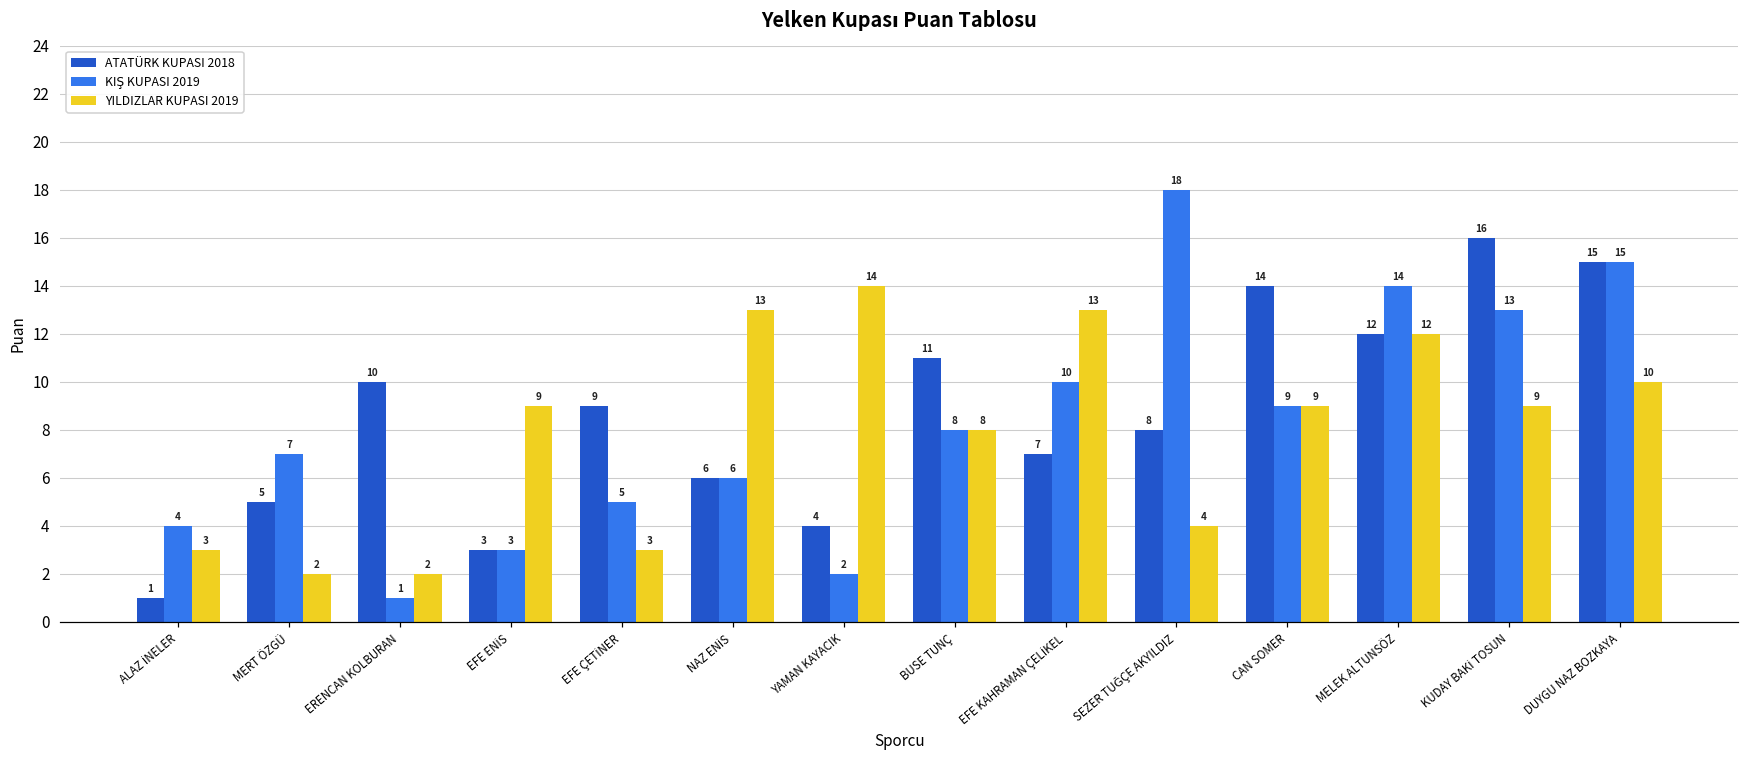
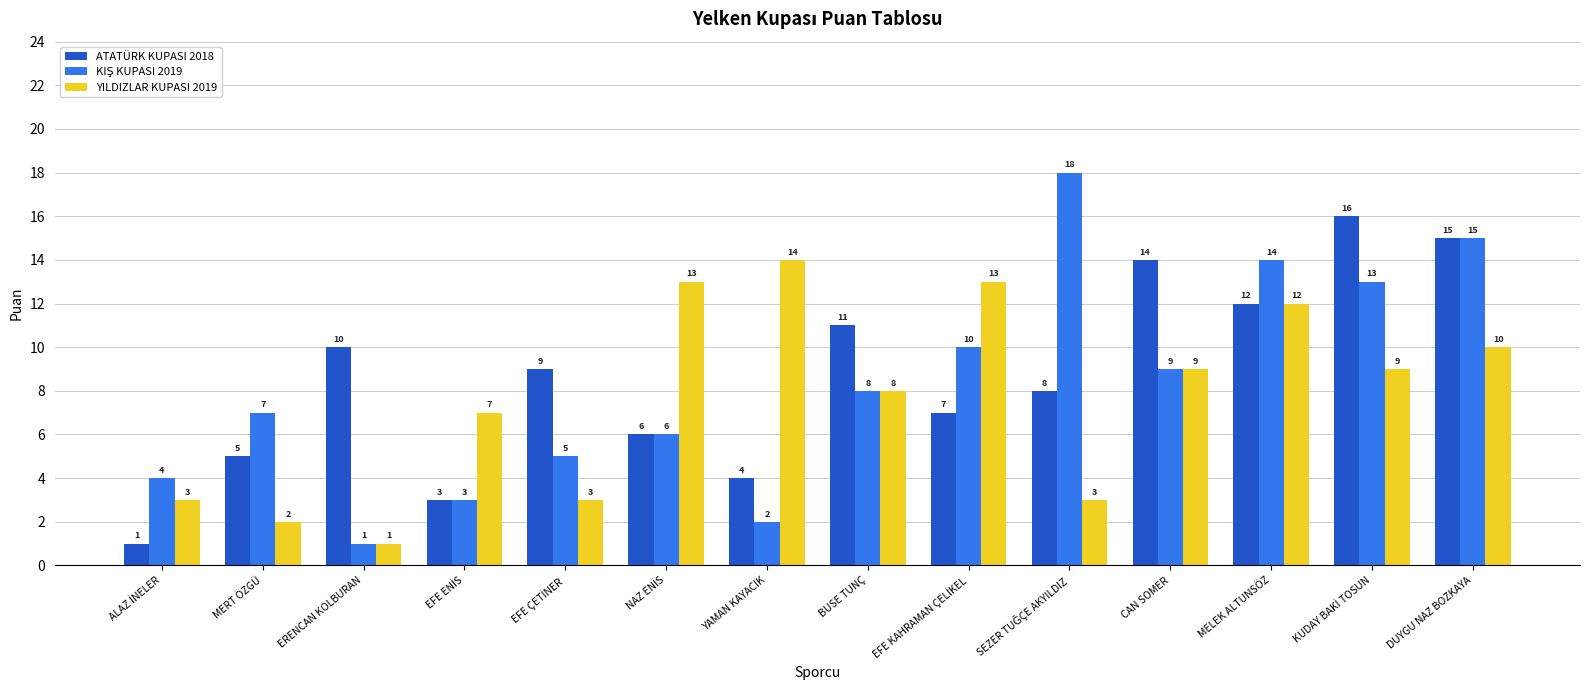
YILDIZLAR KUPASI 2019, ERENCAN KOLBURAN: 2 -> 1
YILDIZLAR KUPASI 2019, EFE ENİS: 9 -> 7
YILDIZLAR KUPASI 2019, SEZER TUĞÇE AKYILDIZ: 4 -> 3
